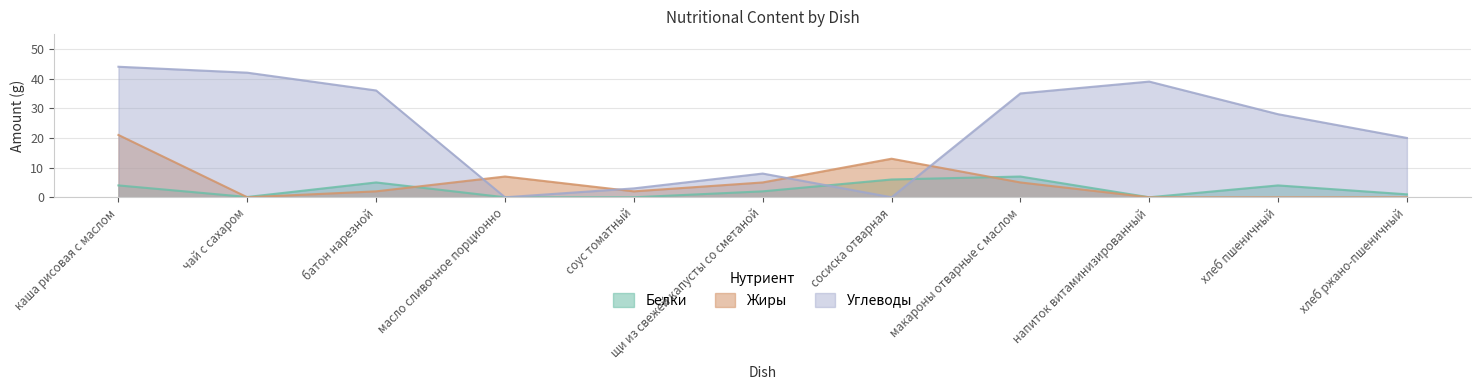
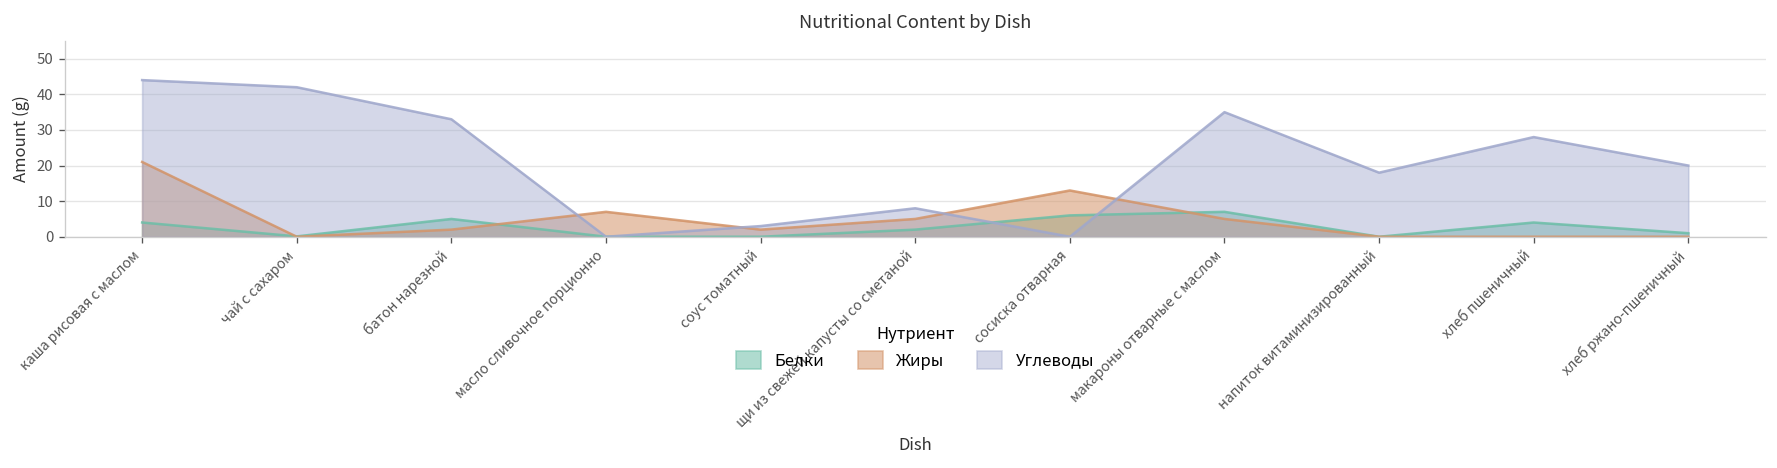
Углеводы, батон нарезной: 36 -> 33
Углеводы, напиток витаминизированный: 39 -> 18
